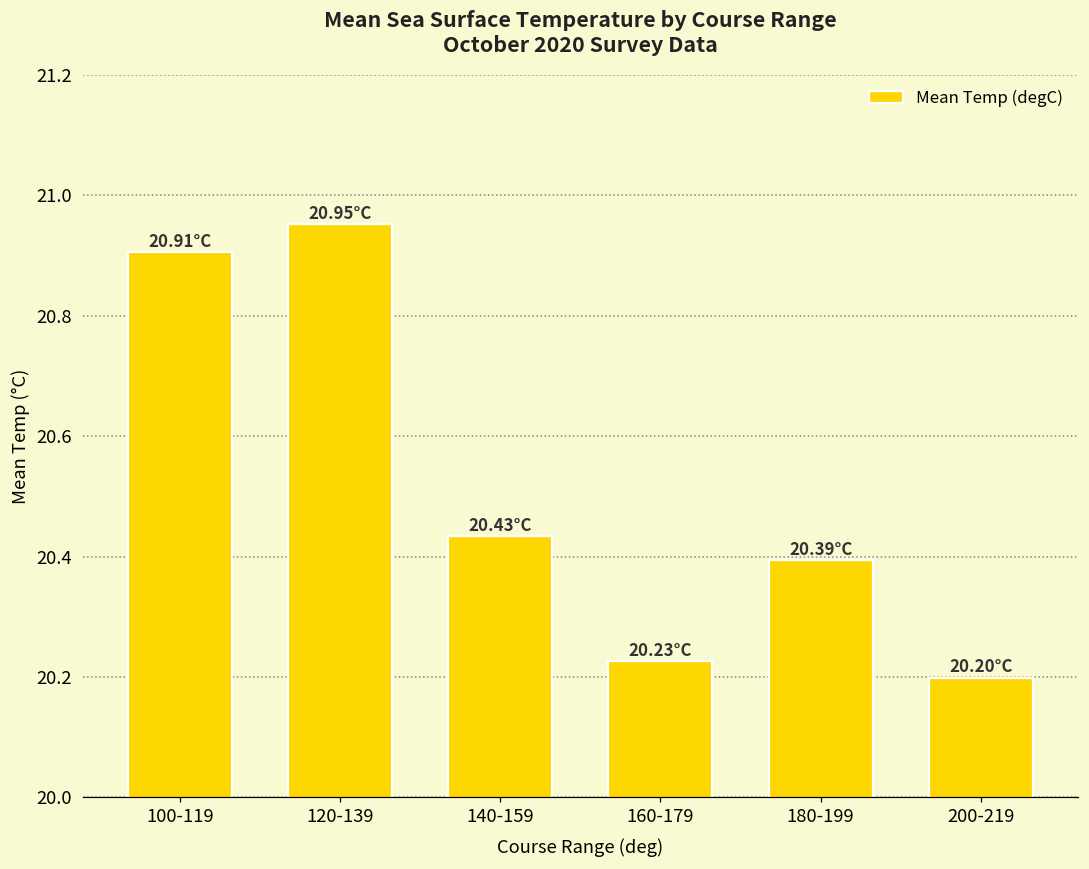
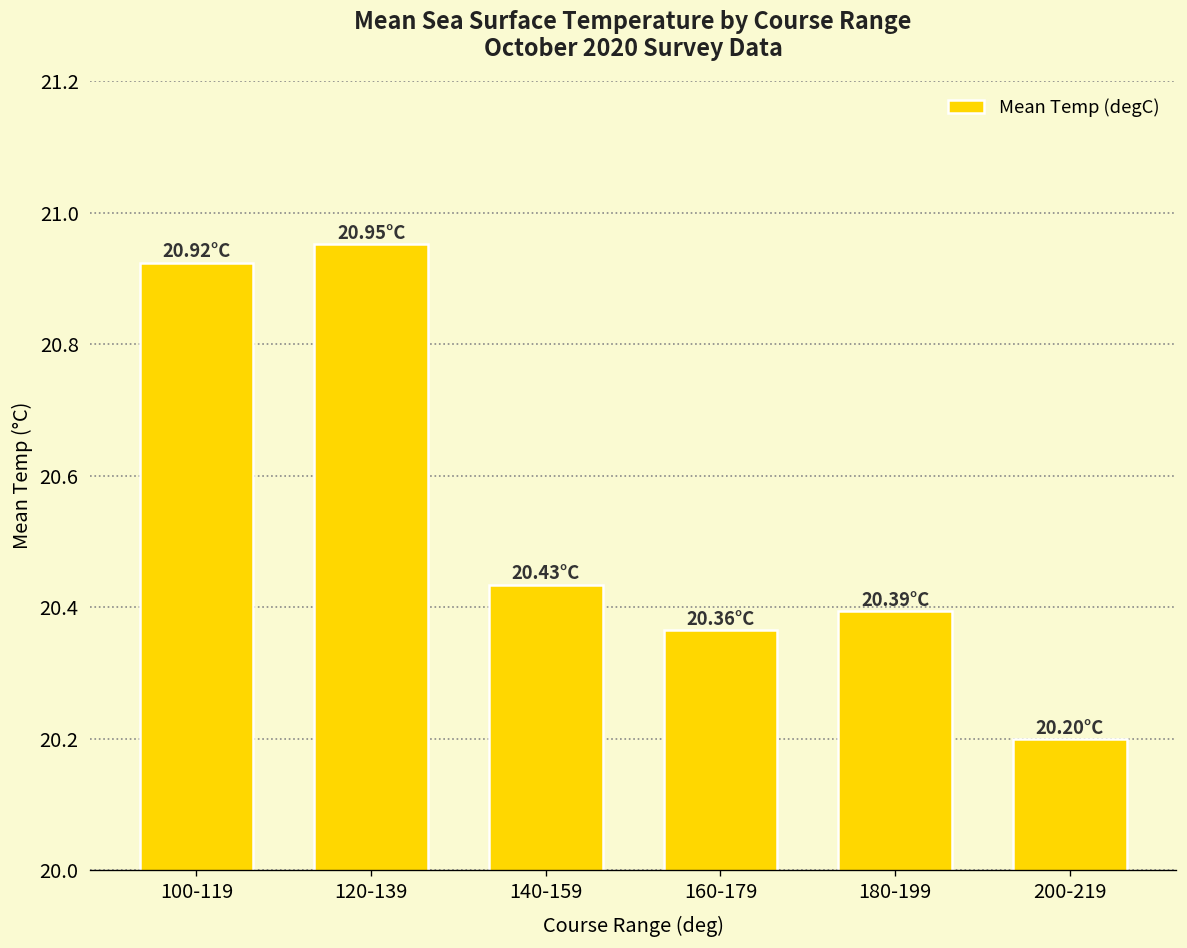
100-119: 20.91°C -> 20.92°C
160-179: 20.23°C -> 20.36°C
